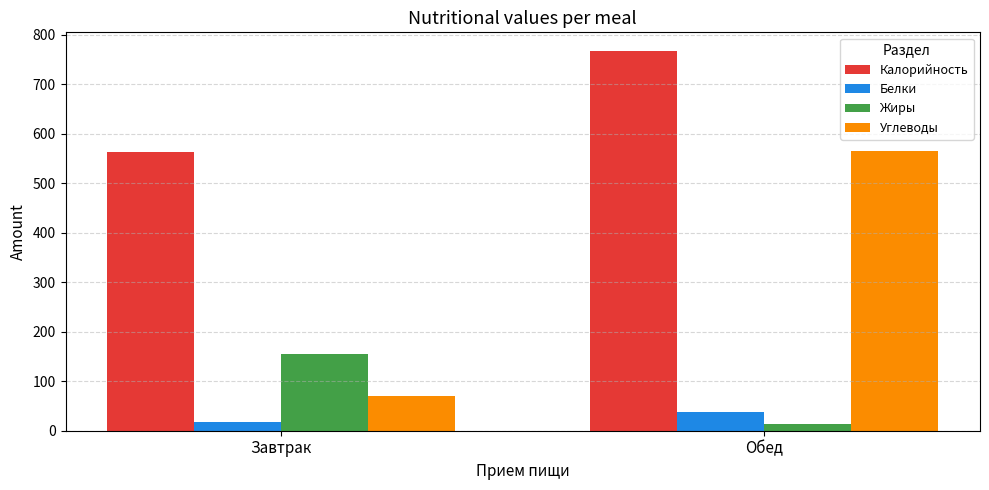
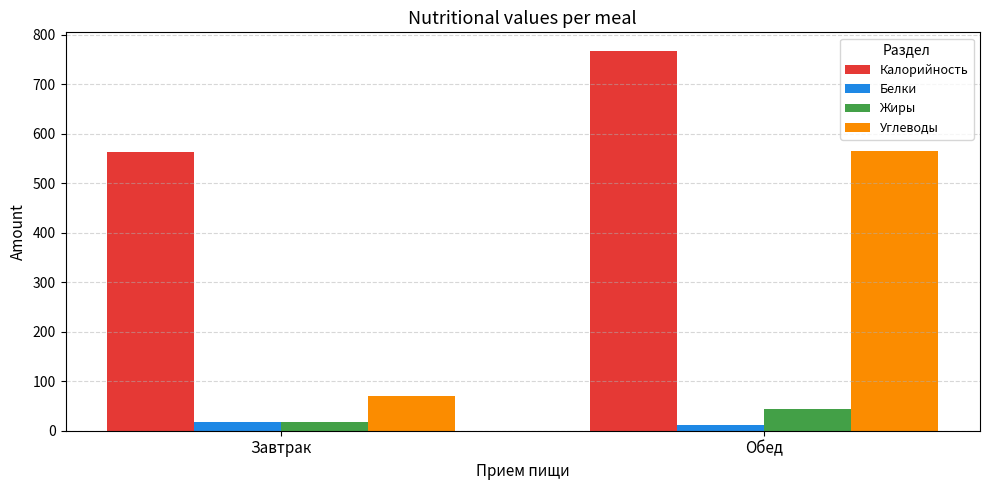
Жиры, Завтрак: 150 -> 20
Белки, Обед: 40 -> 10
Жиры, Обед: 10 -> 40
